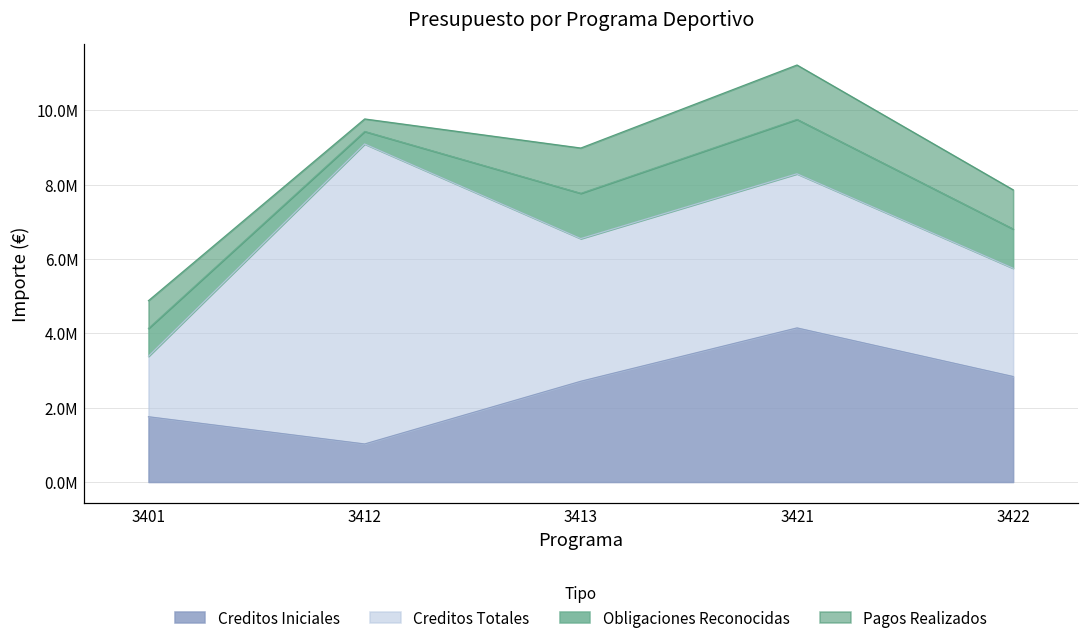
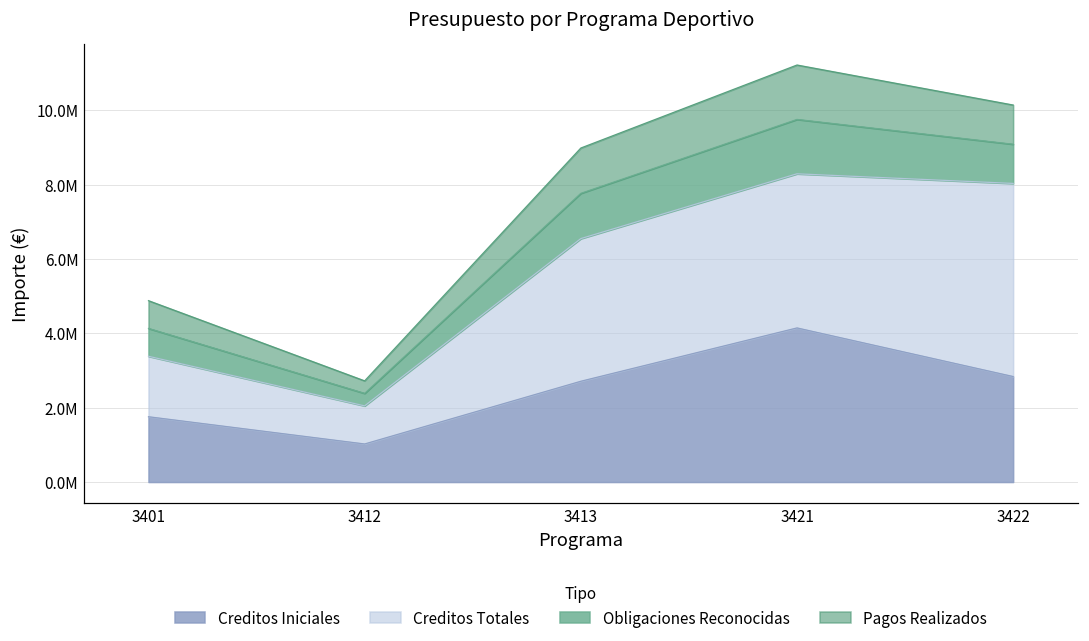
Creditos Totales, 3412: 8100000 -> 1000000
Creditos Totales, 3422: 2900000 -> 5200000
